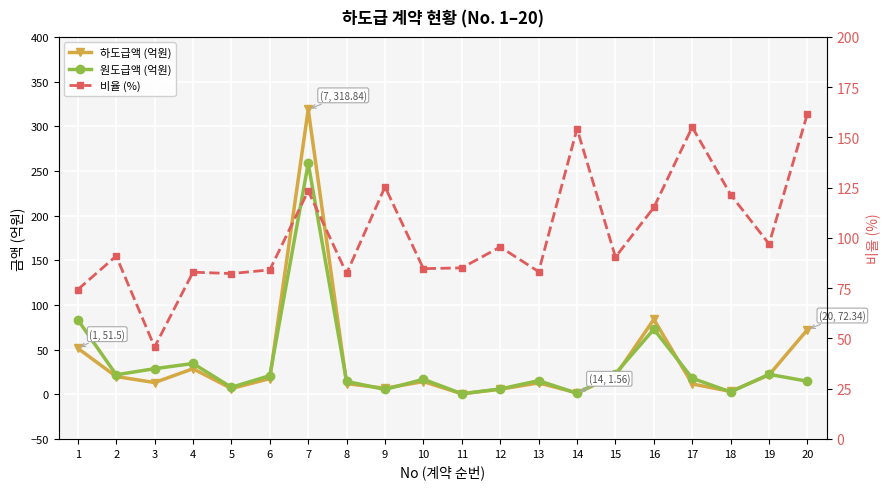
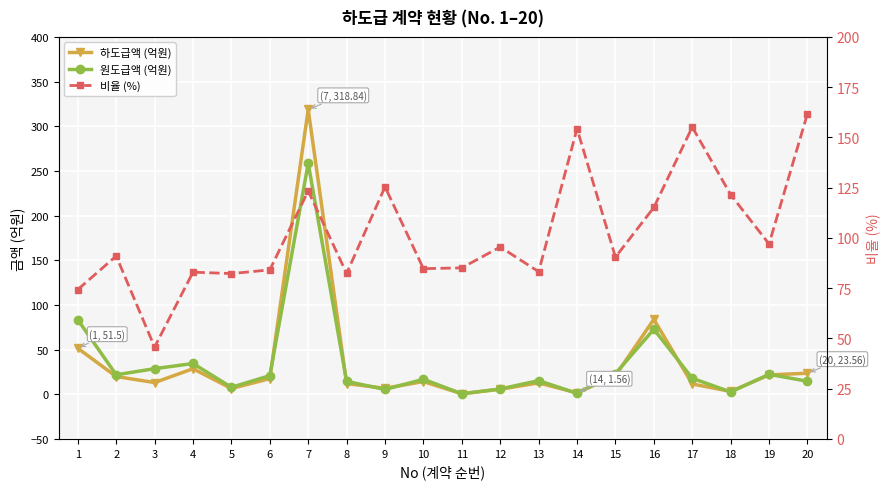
하도급액 (억원), 20: 72.34 -> 23.56
